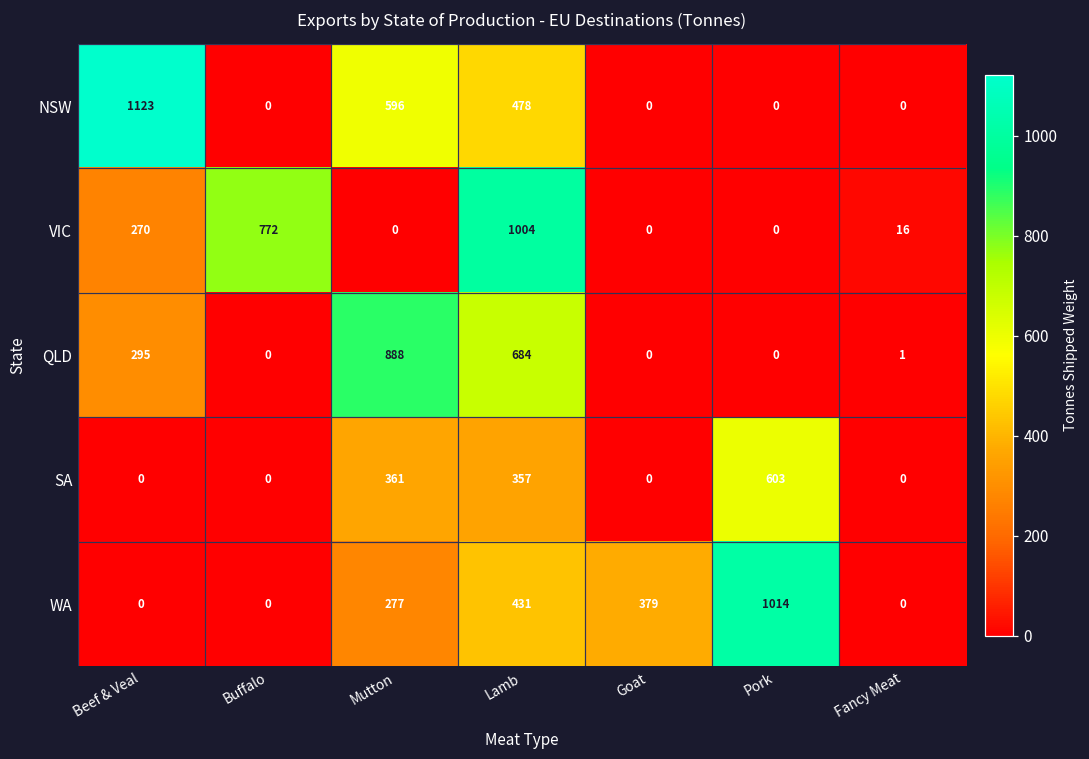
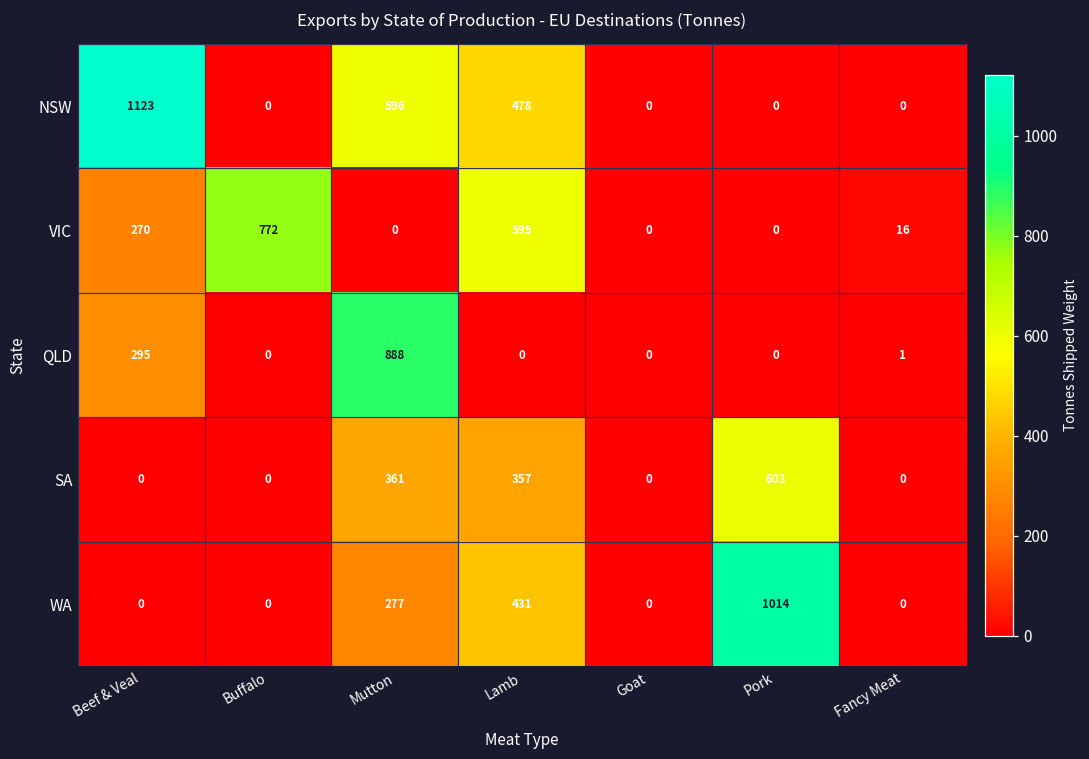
VIC, Lamb: 1004 -> 595
QLD, Lamb: 684 -> 0
WA, Goat: 379 -> 0
